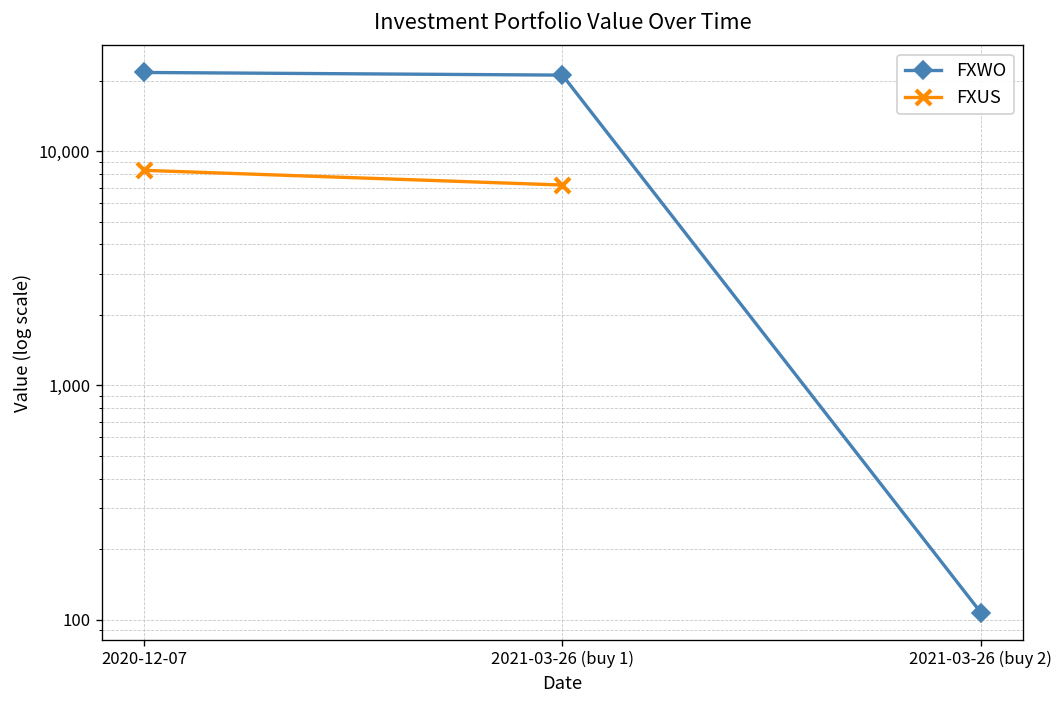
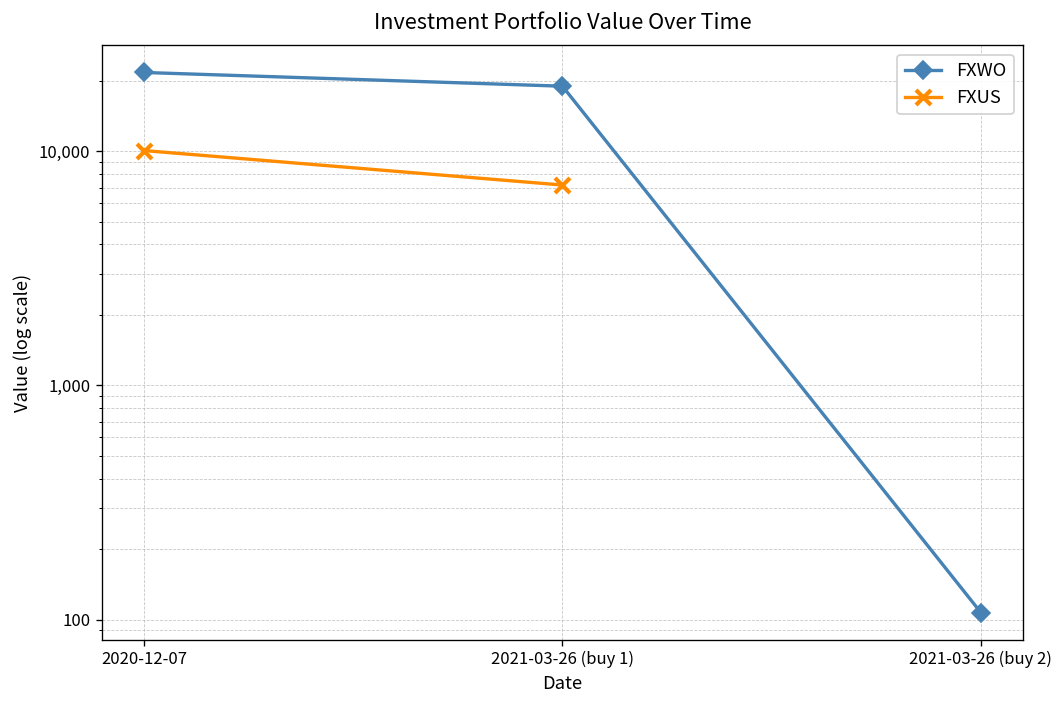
FXUS, 2020-12-07: 8,300 -> 10,000
FXWO, 2021-03-26 (buy 1): 21,000 -> 19,000
